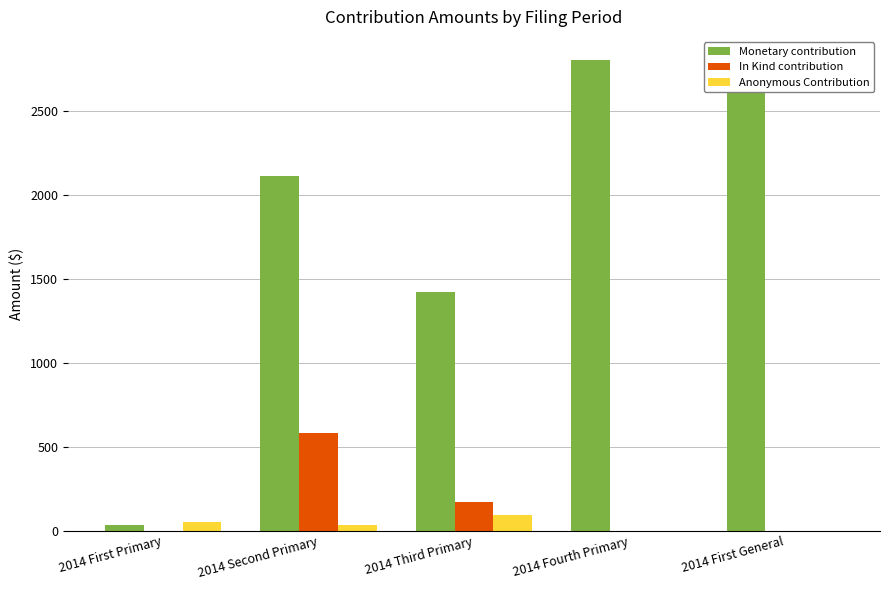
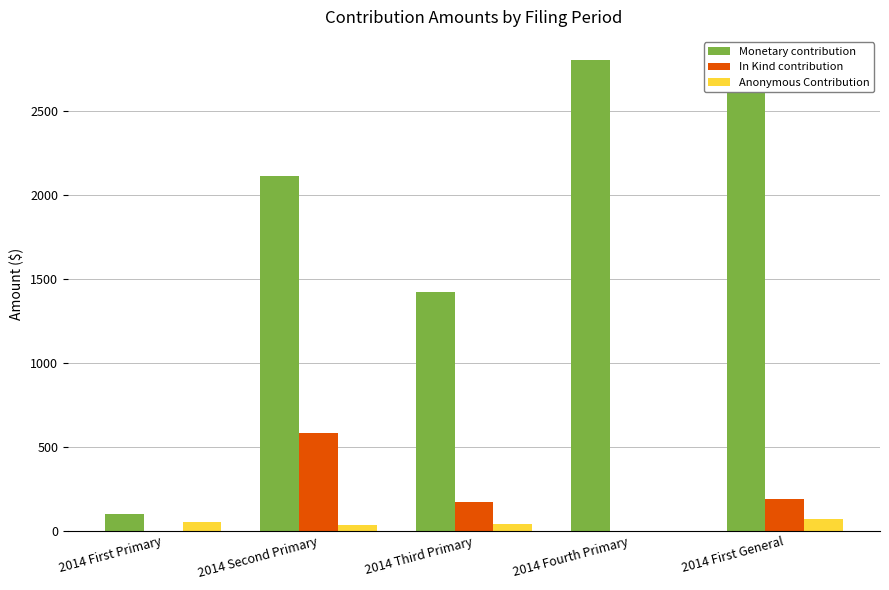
Monetary contribution, 2014 First Primary: 40 -> 100
Anonymous Contribution, 2014 Third Primary: 90 -> 40
In Kind contribution, 2014 First General: 0 -> 190
Anonymous Contribution, 2014 First General: 0 -> 70
